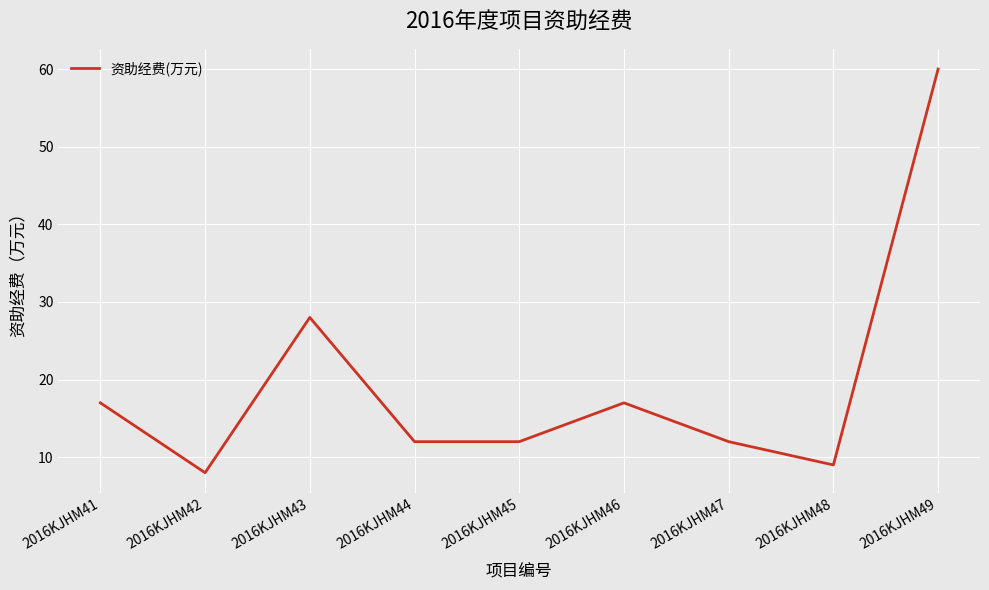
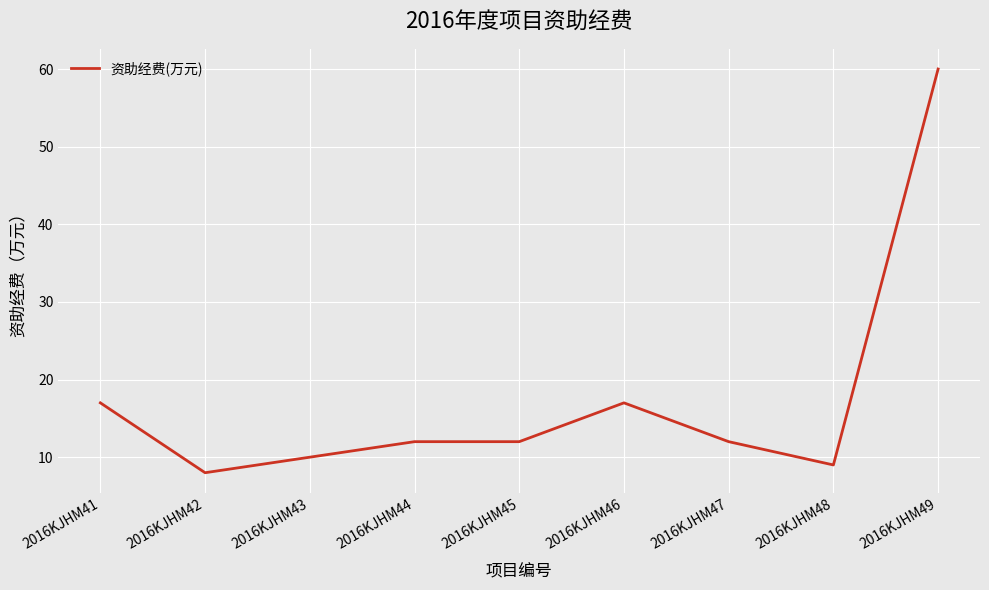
2016KJHM43: 28 -> 10
